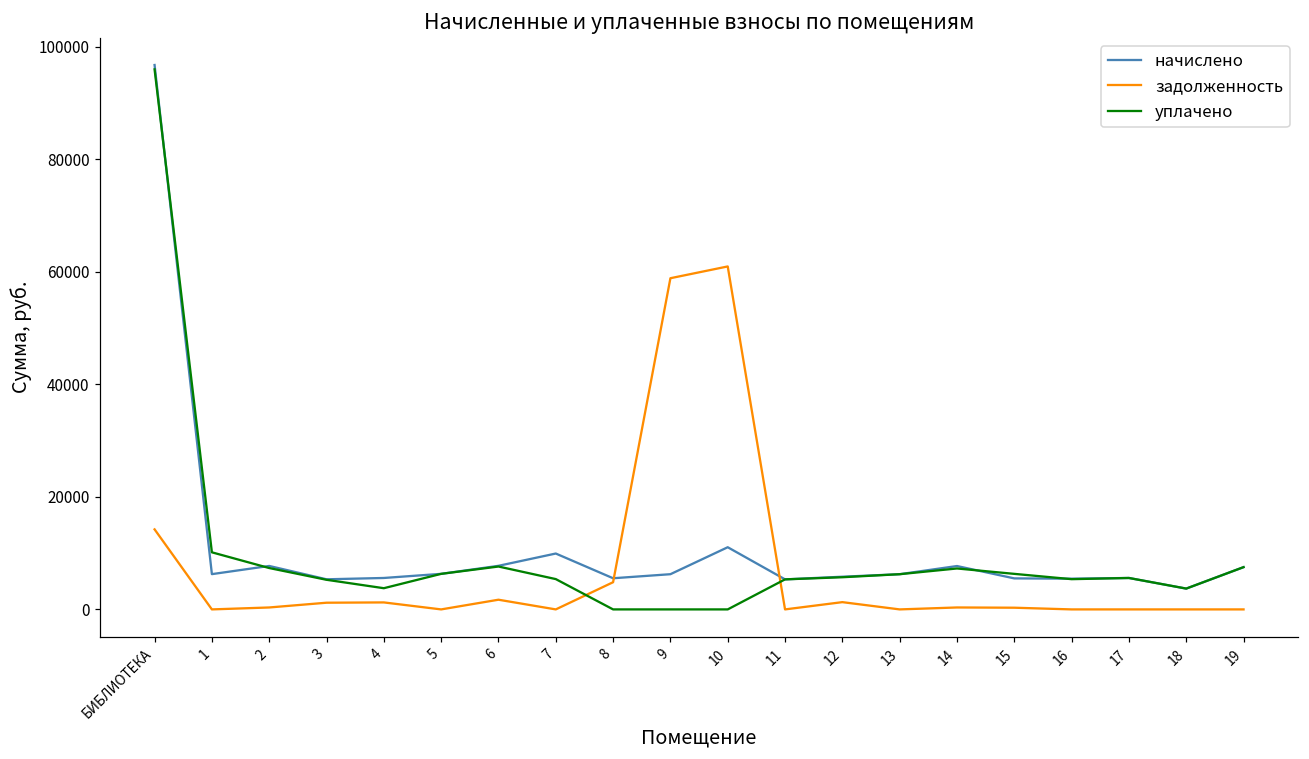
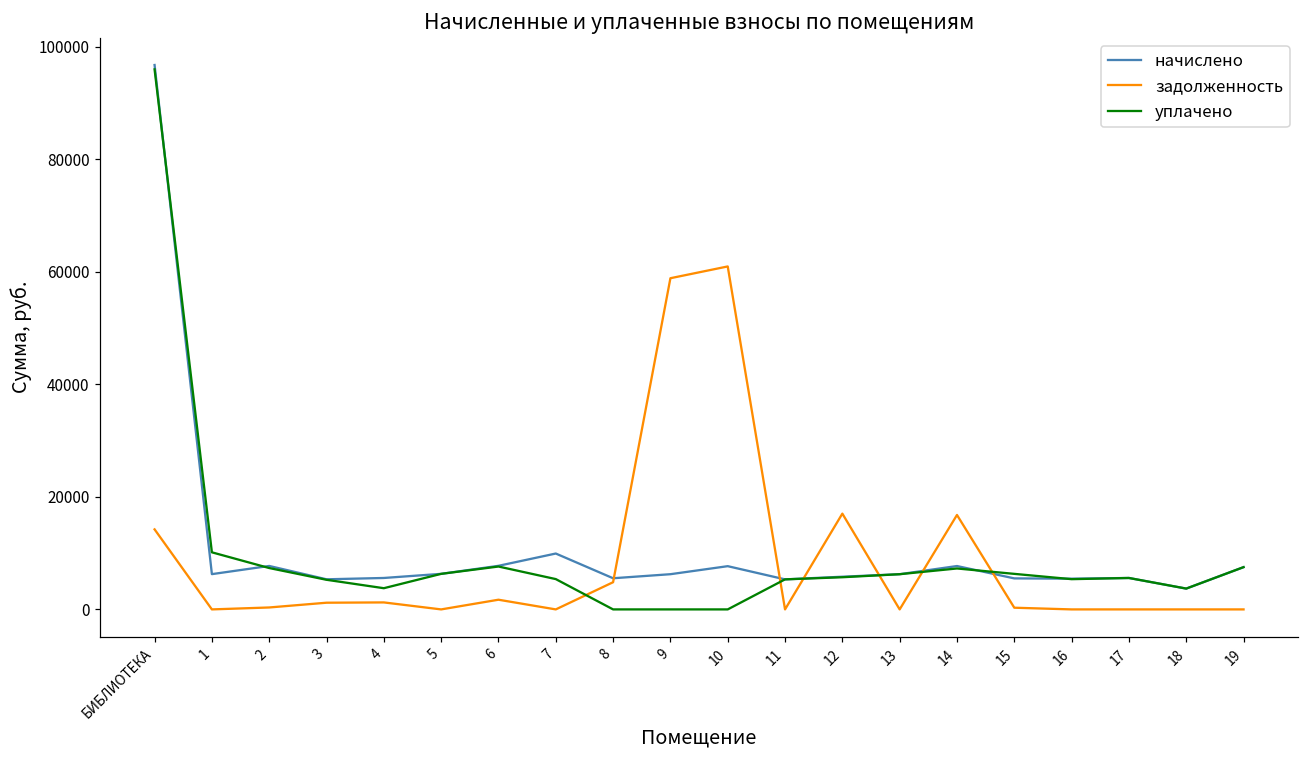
начислено, 10: 11000 -> 8000
задолженность, 12: 1000 -> 17000
задолженность, 14: 0 -> 17000
